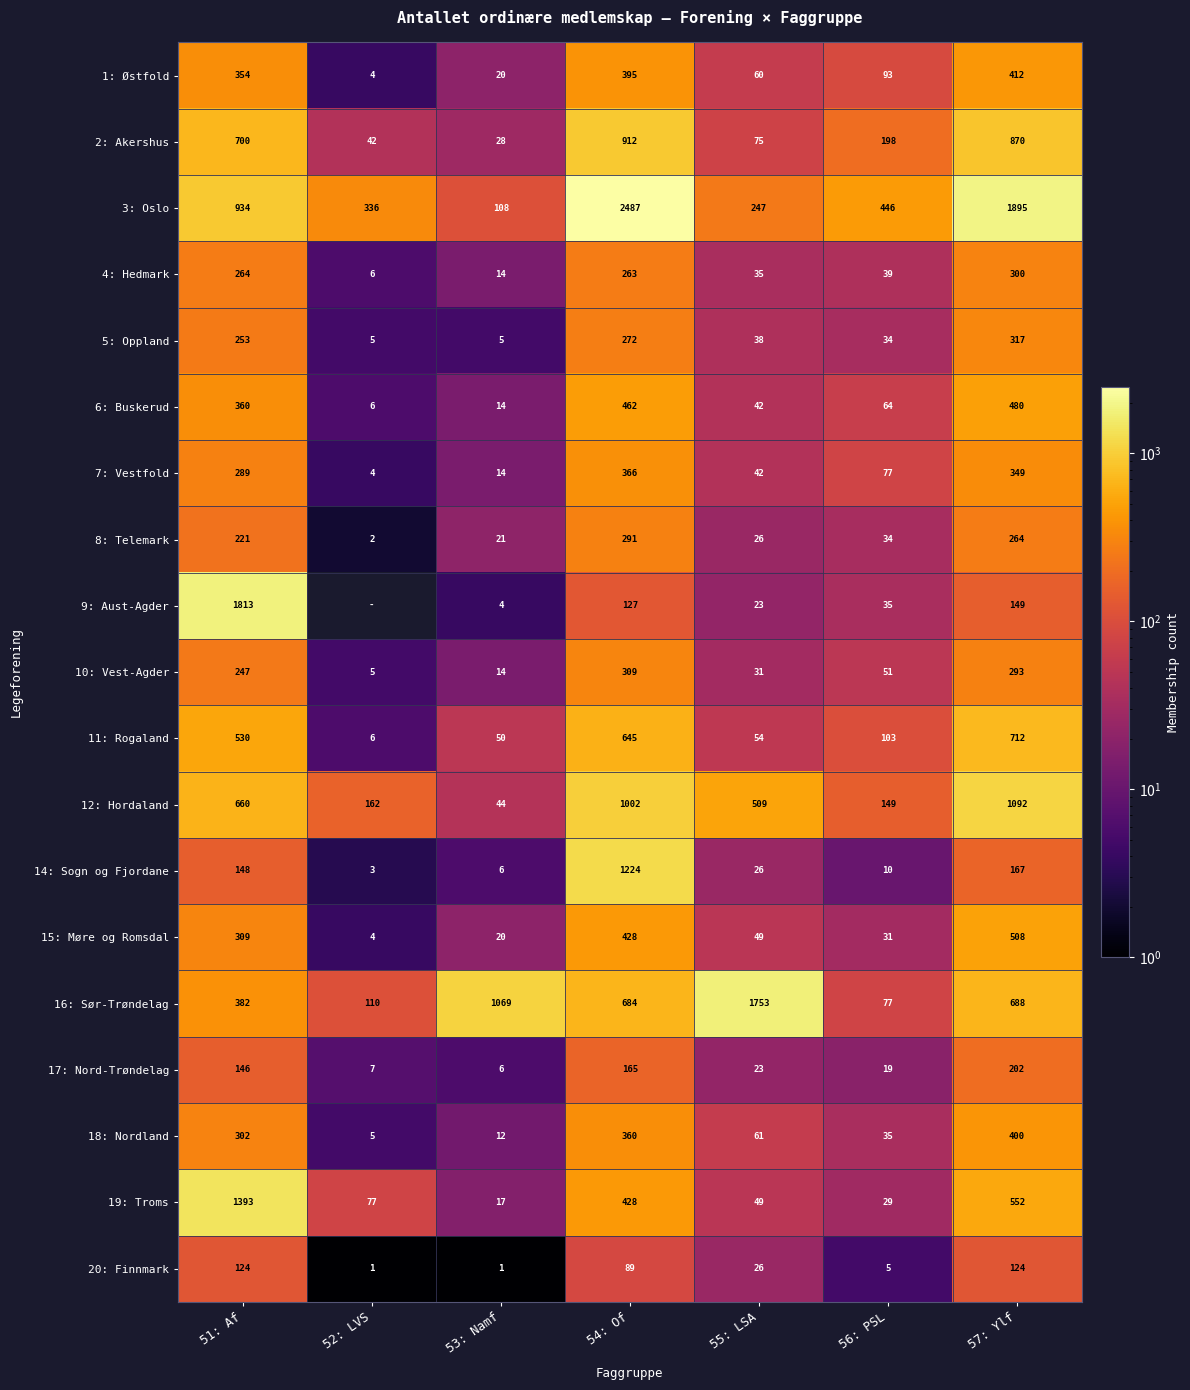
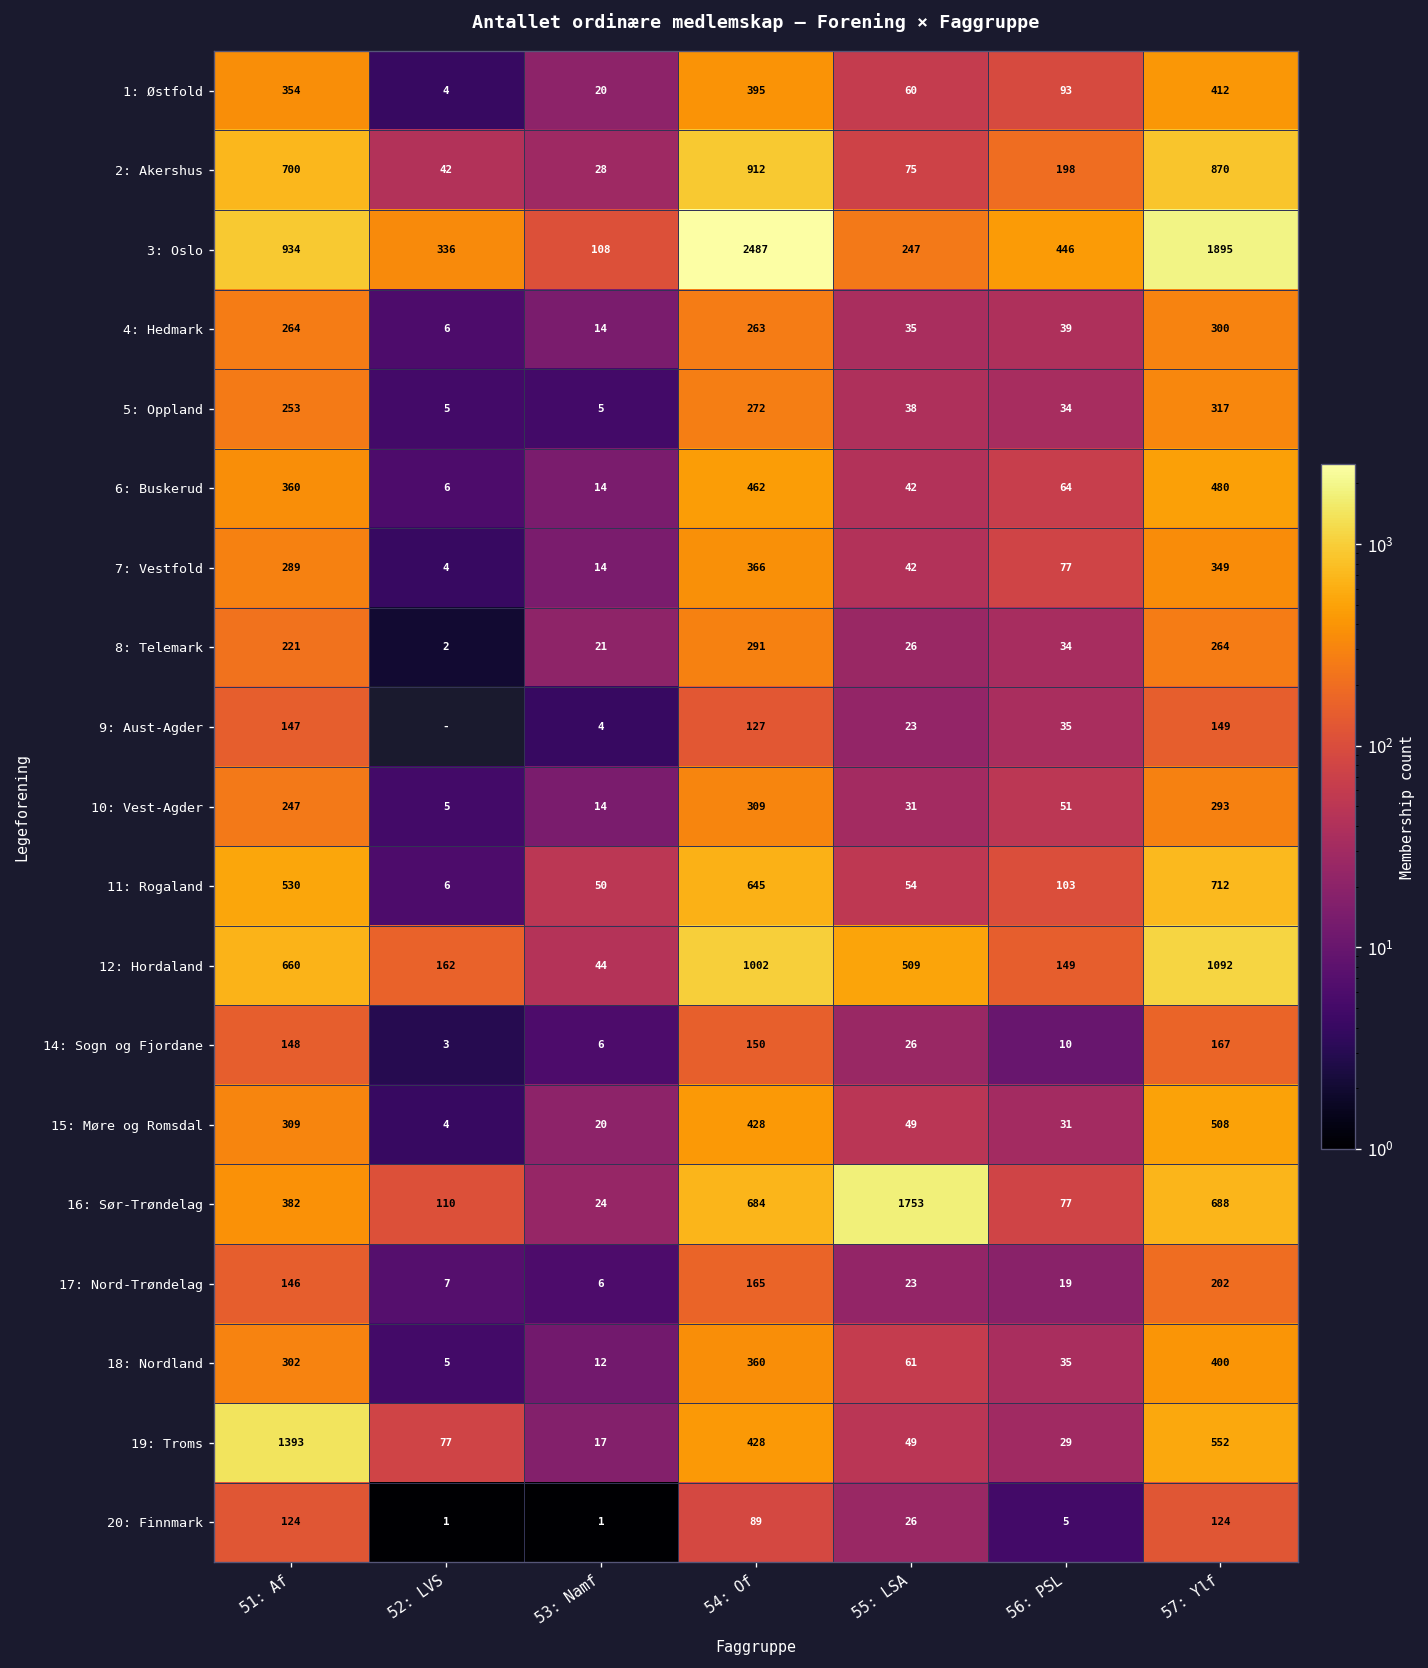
9: Aust-Agder, 51: Af: 1813 -> 147
14: Sogn og Fjordane, 54: Of: 1224 -> 150
16: Sør-Trøndelag, 53: Namf: 1069 -> 24
